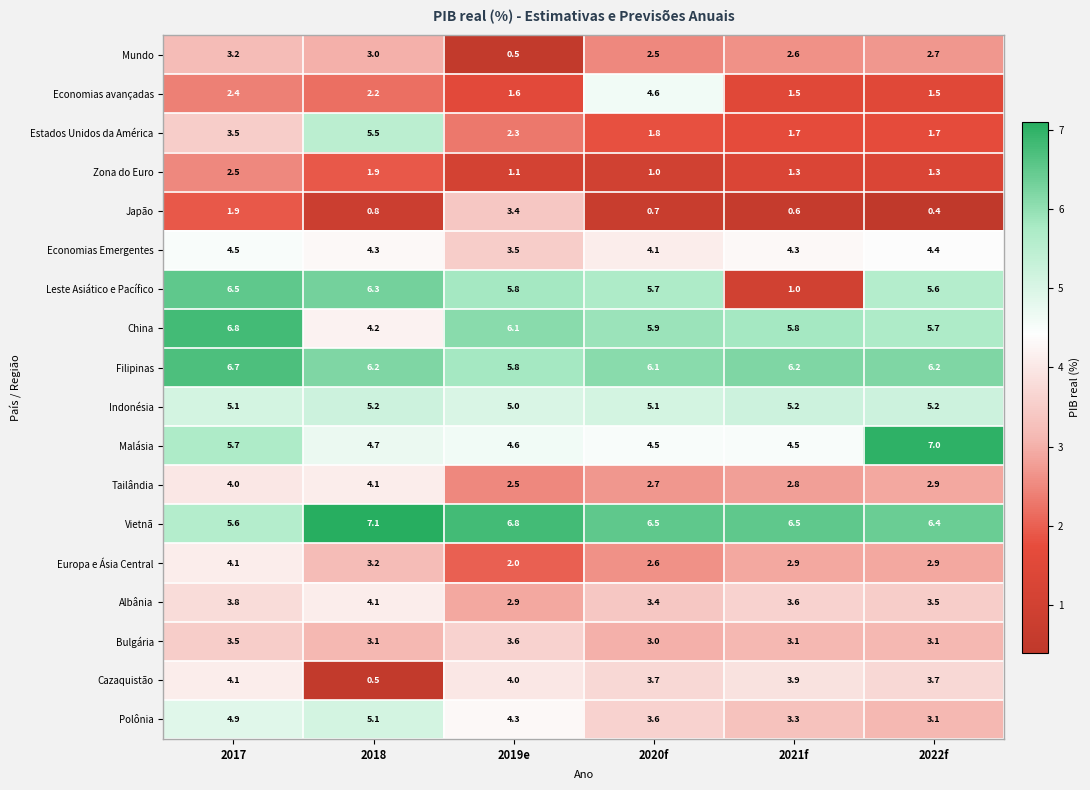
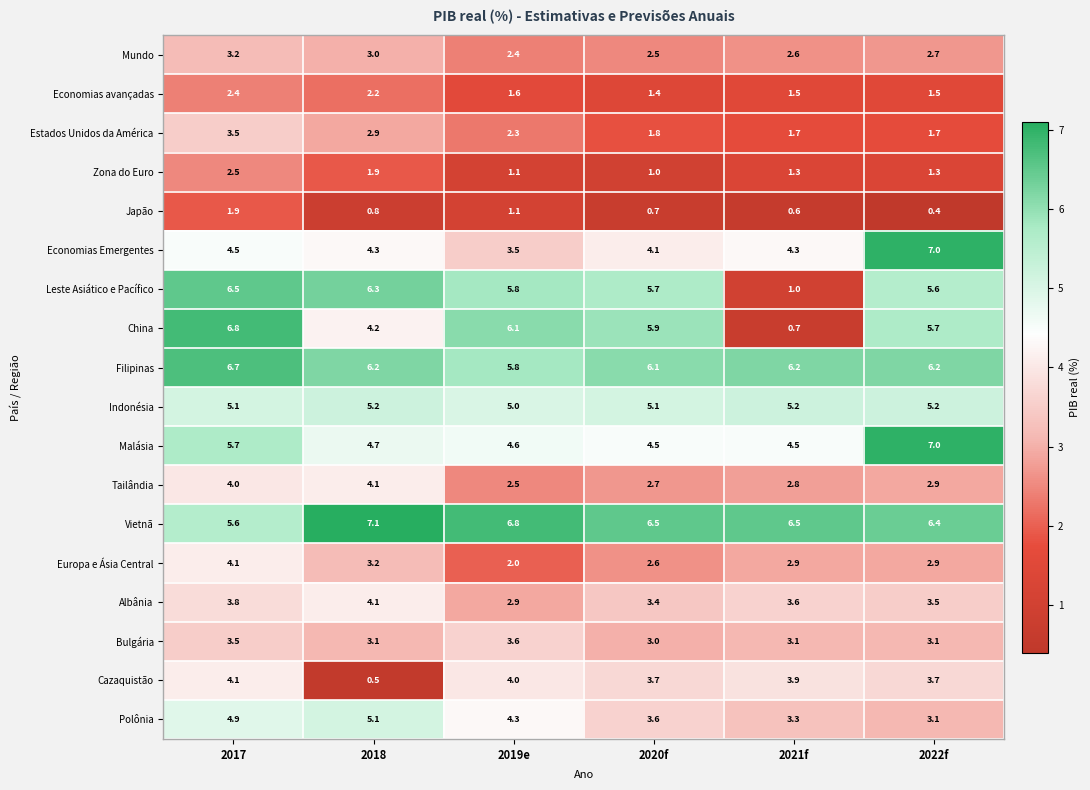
Mundo, 2019e: 0.5 -> 2.4
Economias avançadas, 2020f: 4.6 -> 1.4
Estados Unidos da América, 2018: 5.5 -> 2.9
Japão, 2019e: 3.4 -> 1.1
Economias Emergentes, 2022f: 4.4 -> 7.0
China, 2021f: 5.8 -> 0.7
